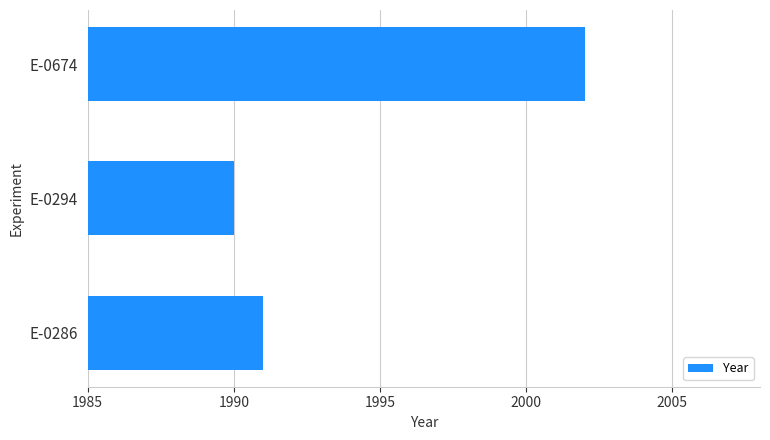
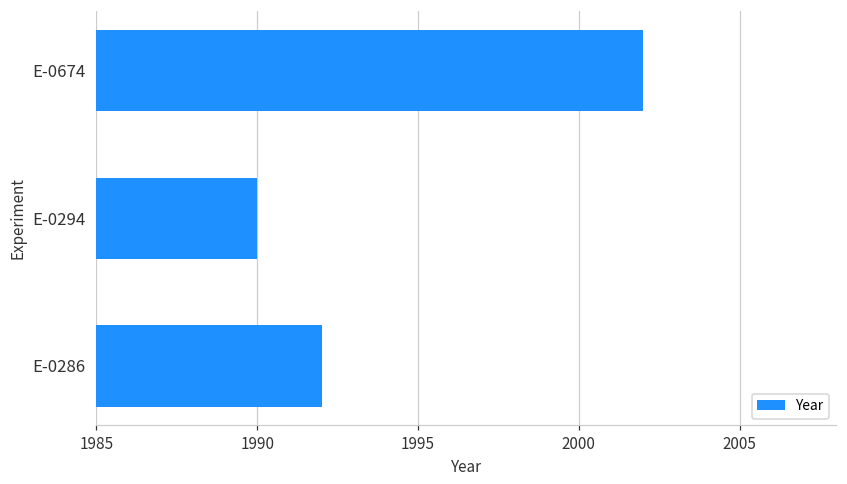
E-0286: 1991 -> 1992
